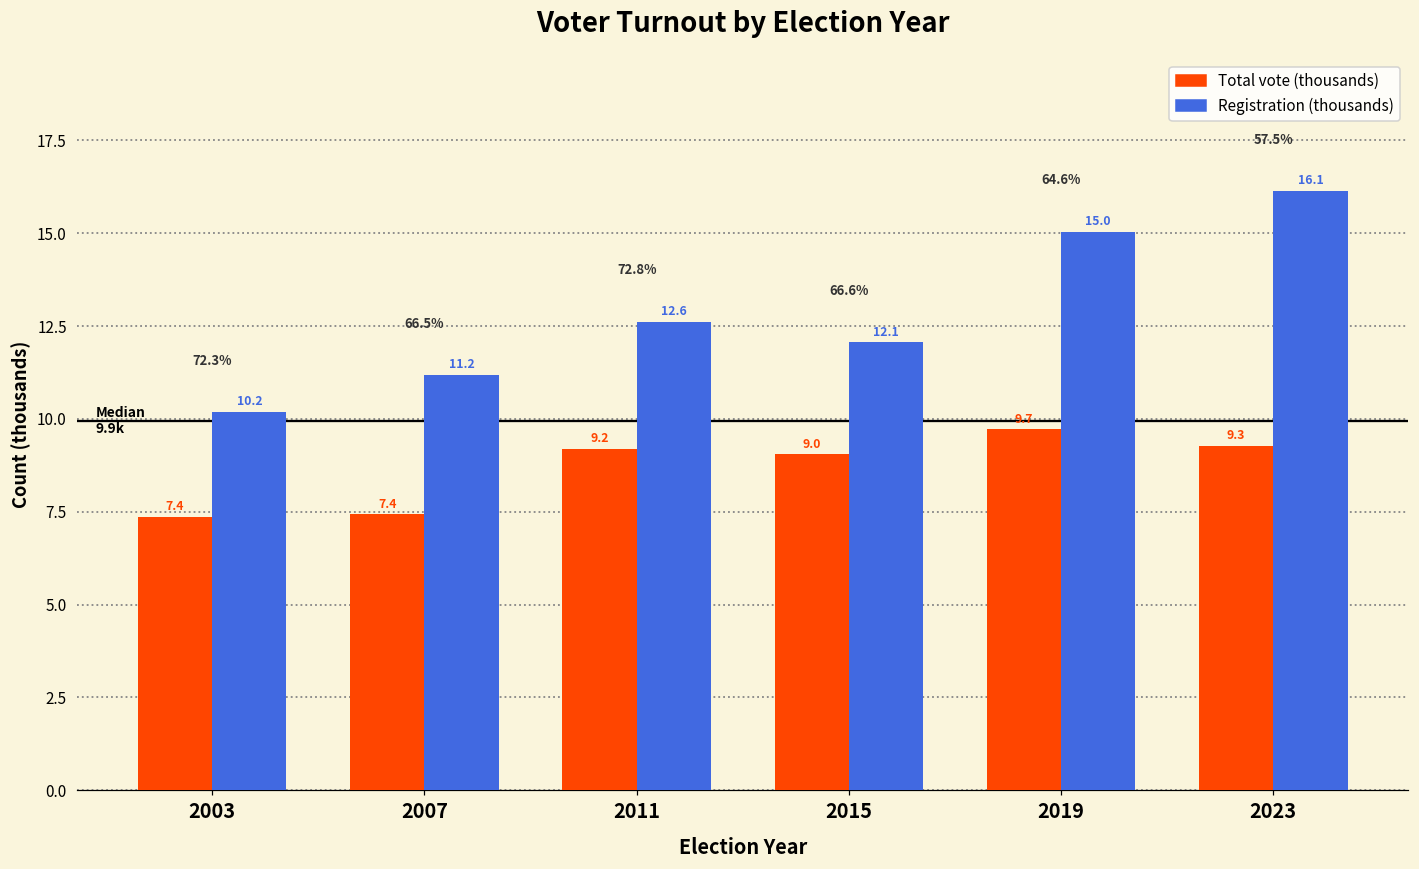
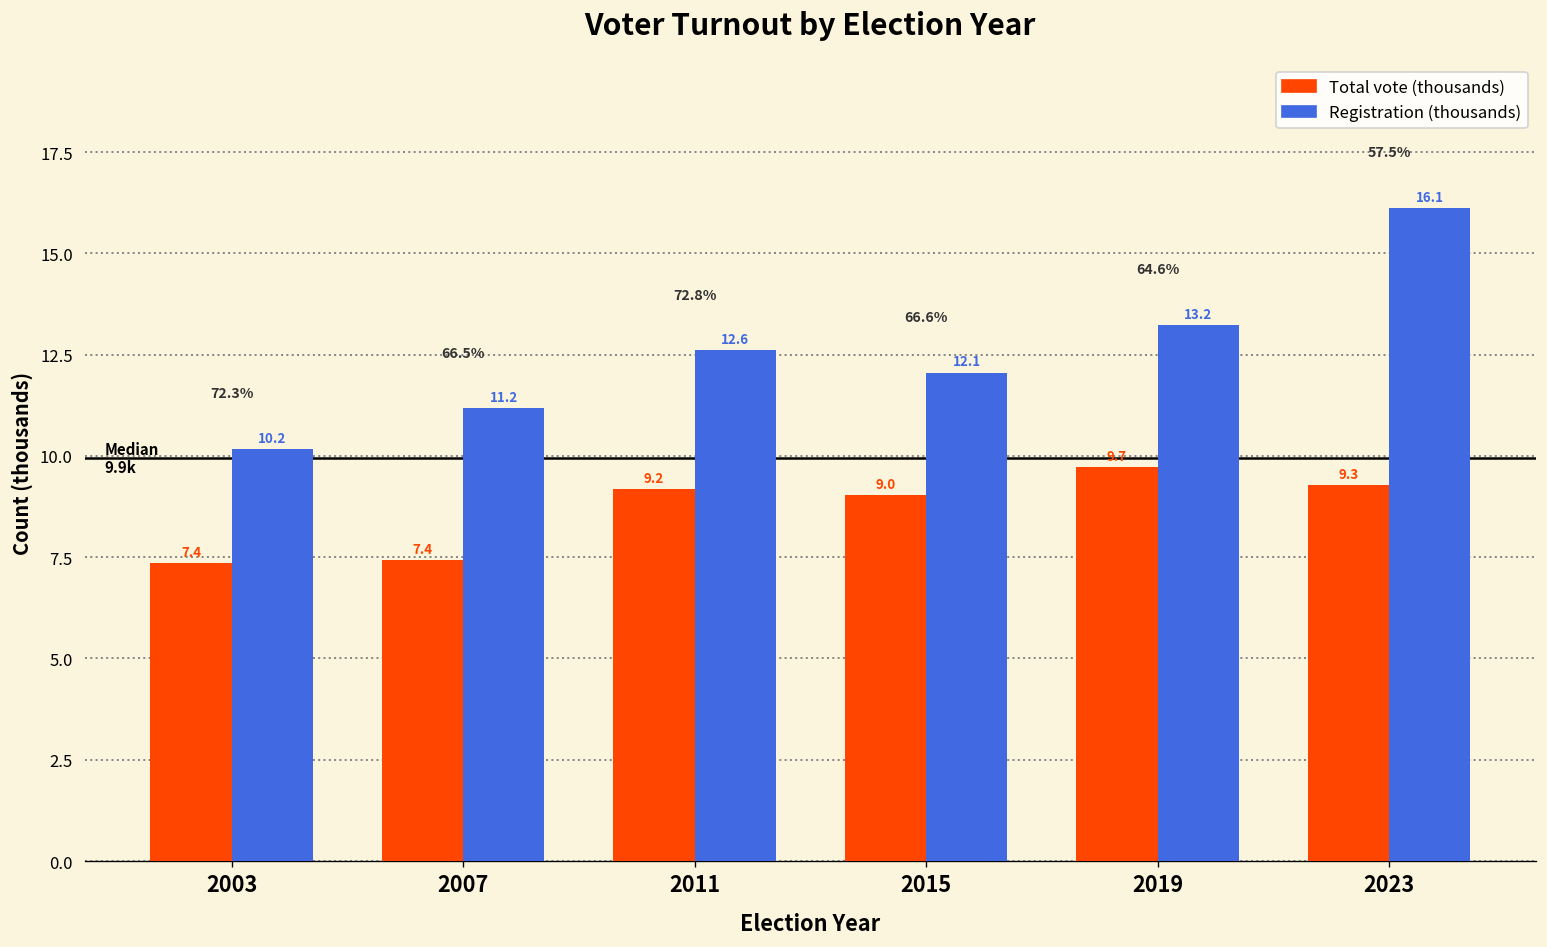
Registration (thousands), 2019: 15.0 -> 13.2
